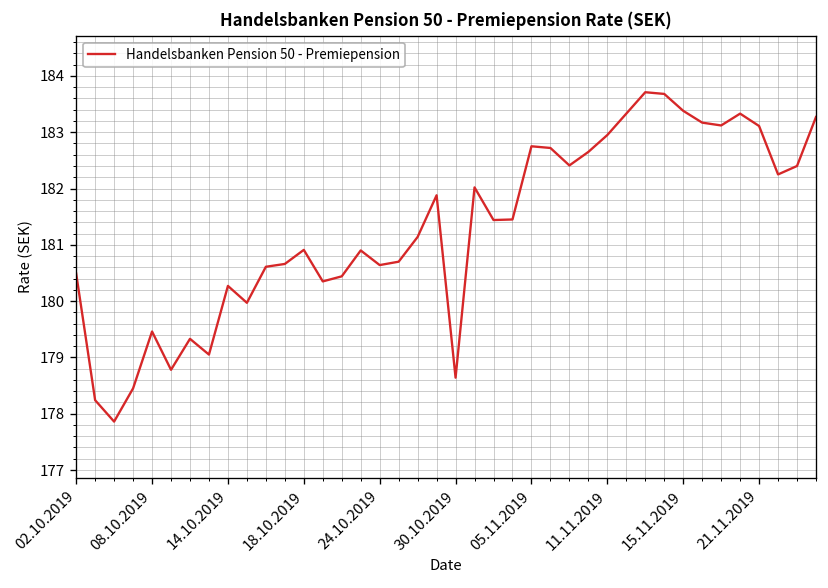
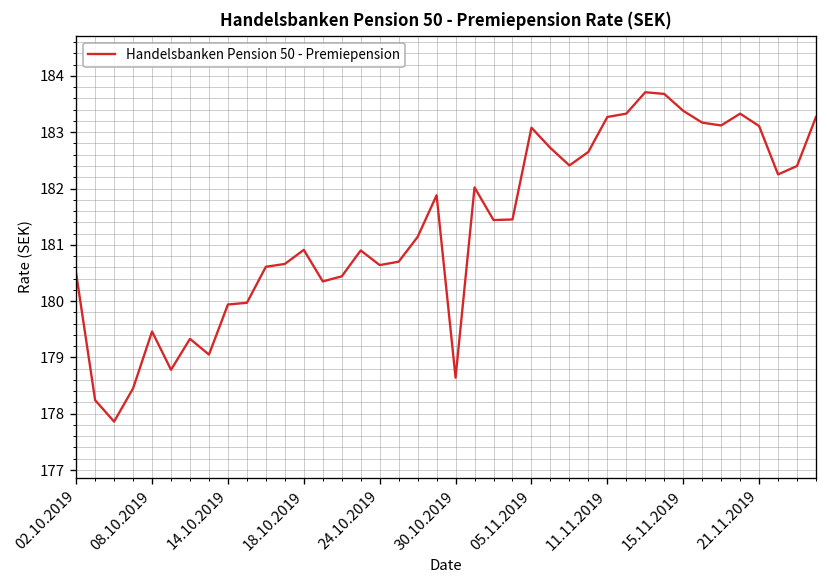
14.10.2019: 180.3 -> 179.9
05.11.2019: 182.8 -> 183.1
11.11.2019: 183.0 -> 183.3
